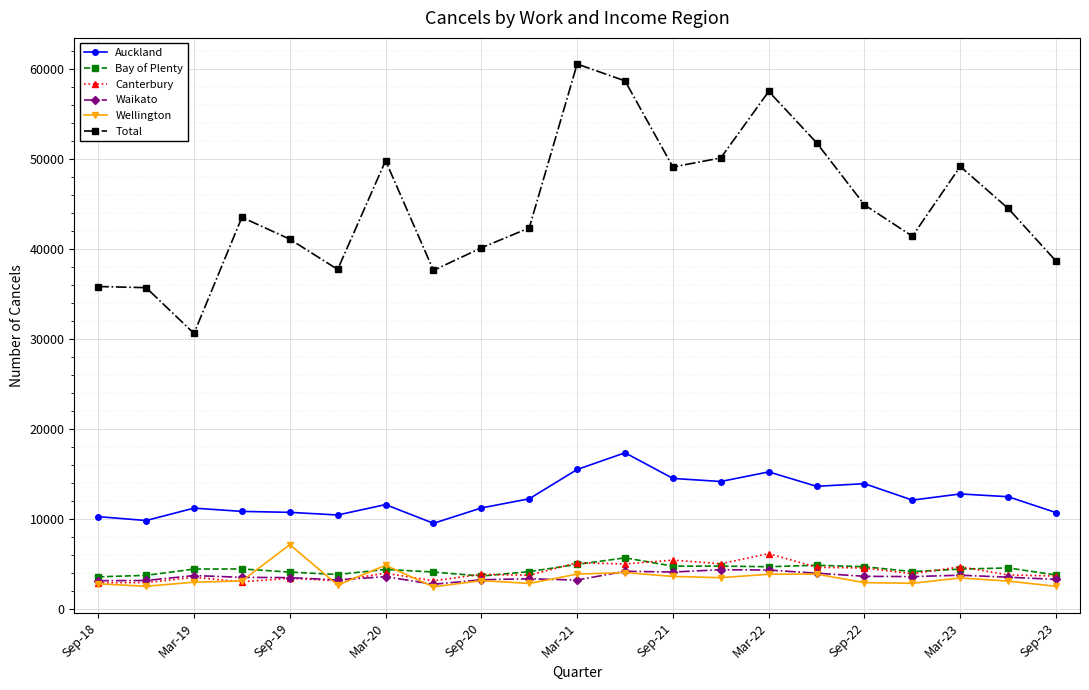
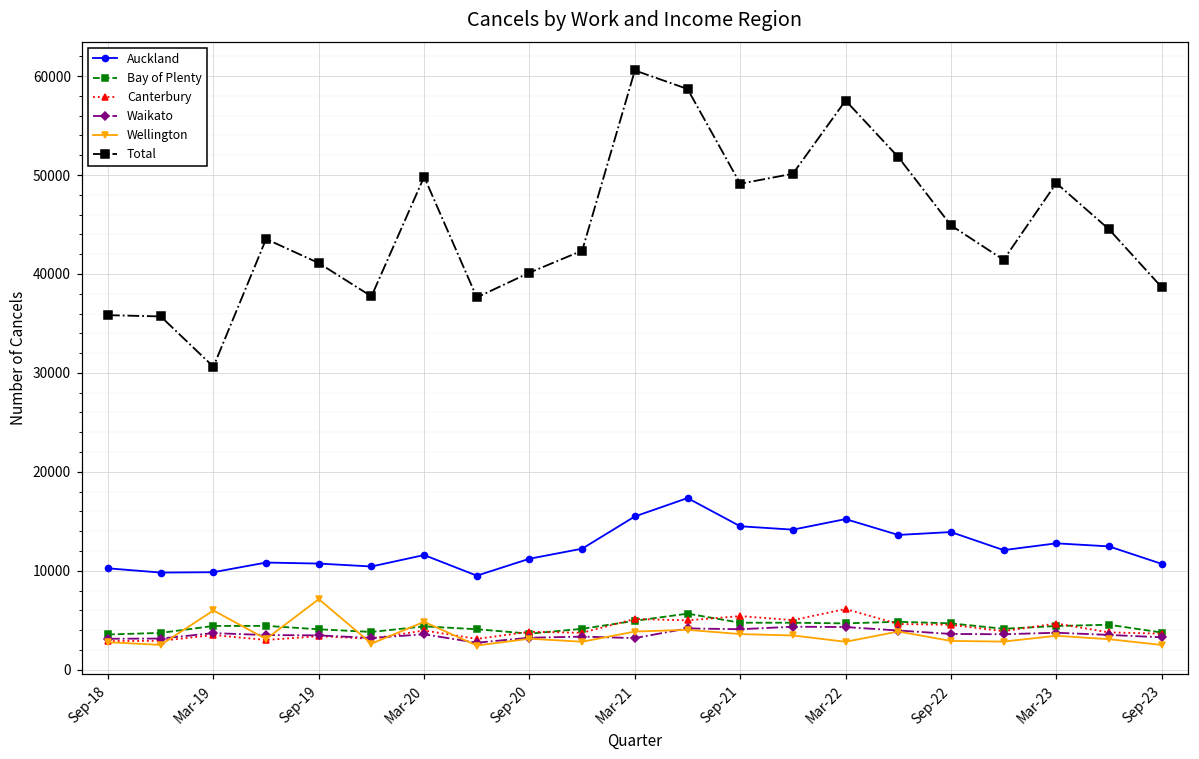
Auckland, Mar-19: 11000 -> 10000
Wellington, Mar-19: 3000 -> 6000
Wellington, Mar-22: 4000 -> 3000
